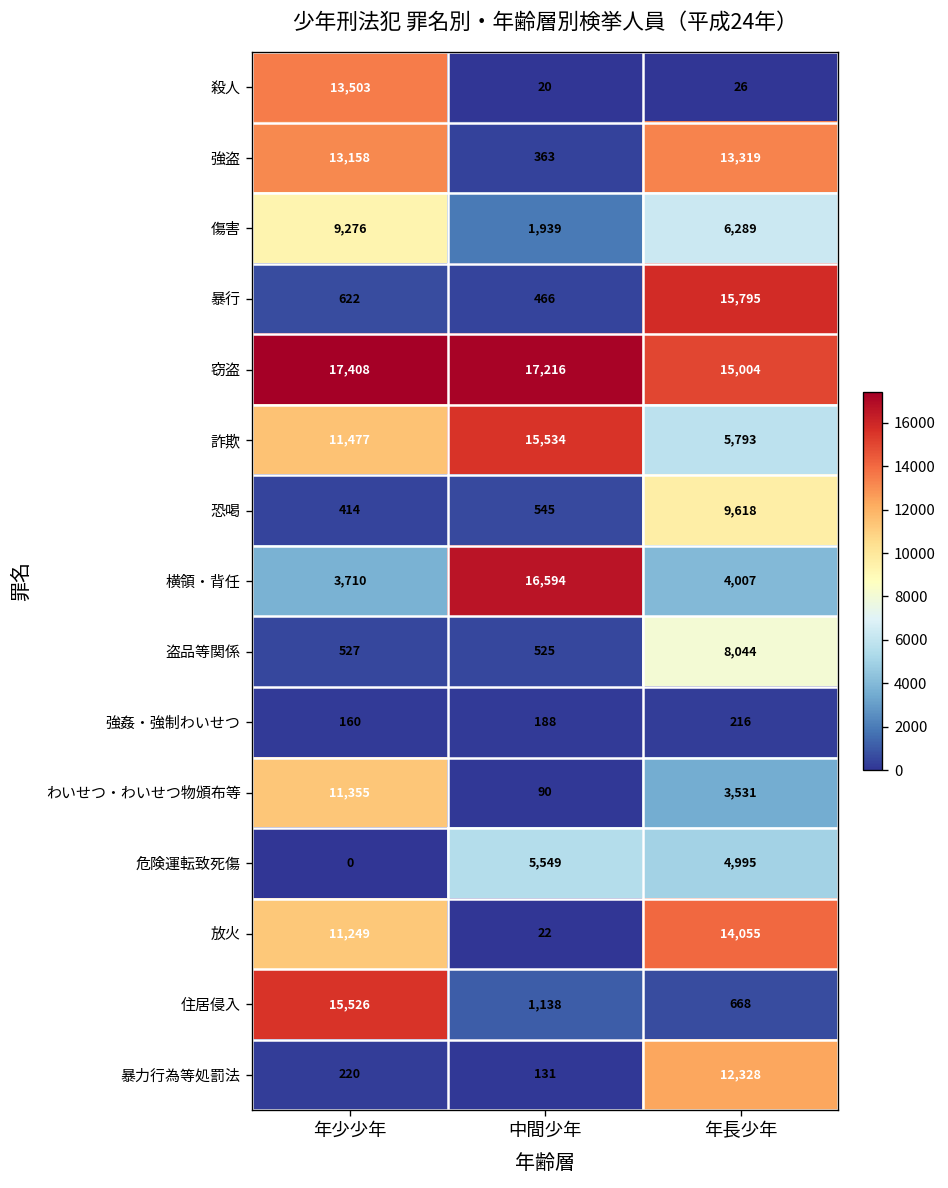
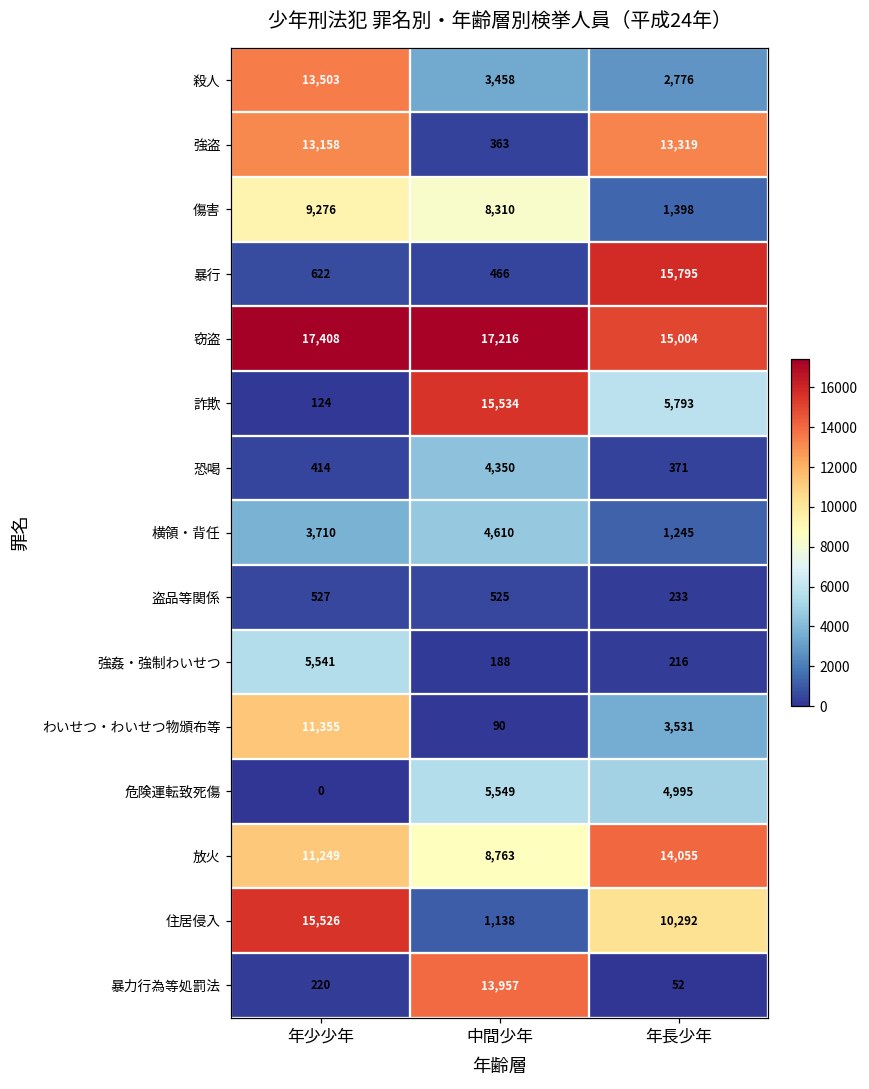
殺人, 中間少年: 20 -> 3,458
殺人, 年長少年: 26 -> 2,776
傷害, 中間少年: 1,939 -> 8,310
傷害, 年長少年: 6,289 -> 1,398
詐欺, 年少少年: 11,477 -> 124
恐喝, 中間少年: 545 -> 4,350
恐喝, 年長少年: 9,618 -> 371
横領・背任, 中間少年: 16,594 -> 4,610
横領・背任, 年長少年: 4,007 -> 1,245
盗品等関係, 年長少年: 8,044 -> 233
強姦・強制わいせつ, 年少少年: 160 -> 5,541
放火, 中間少年: 22 -> 8,763
住居侵入, 年長少年: 668 -> 10,292
暴力行為等処罰法, 中間少年: 131 -> 13,957
暴力行為等処罰法, 年長少年: 12,328 -> 52
